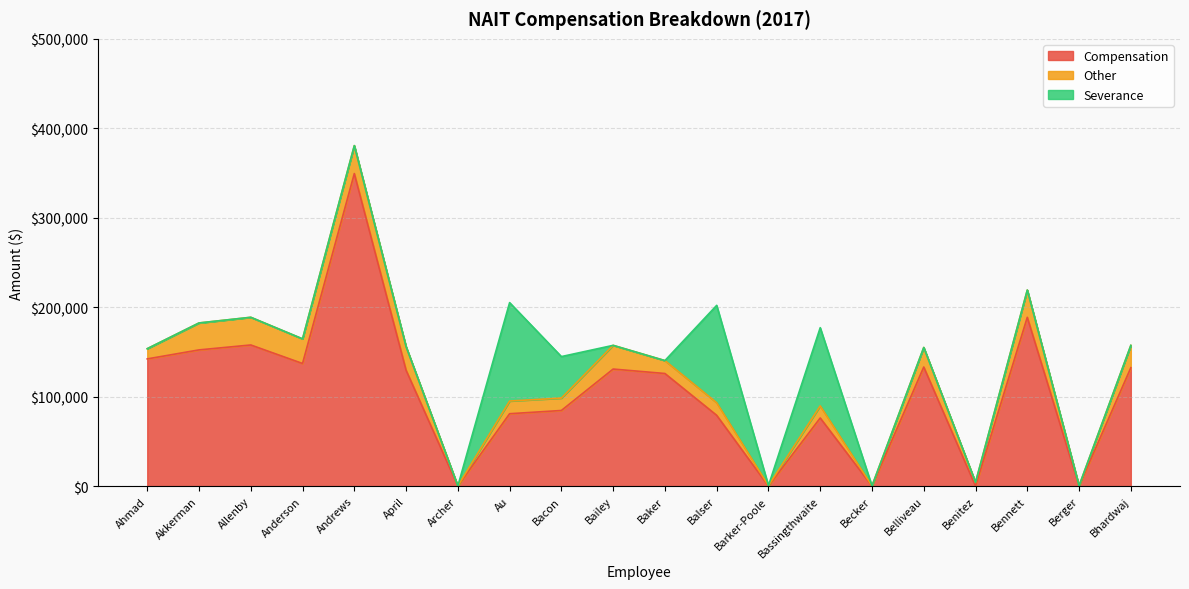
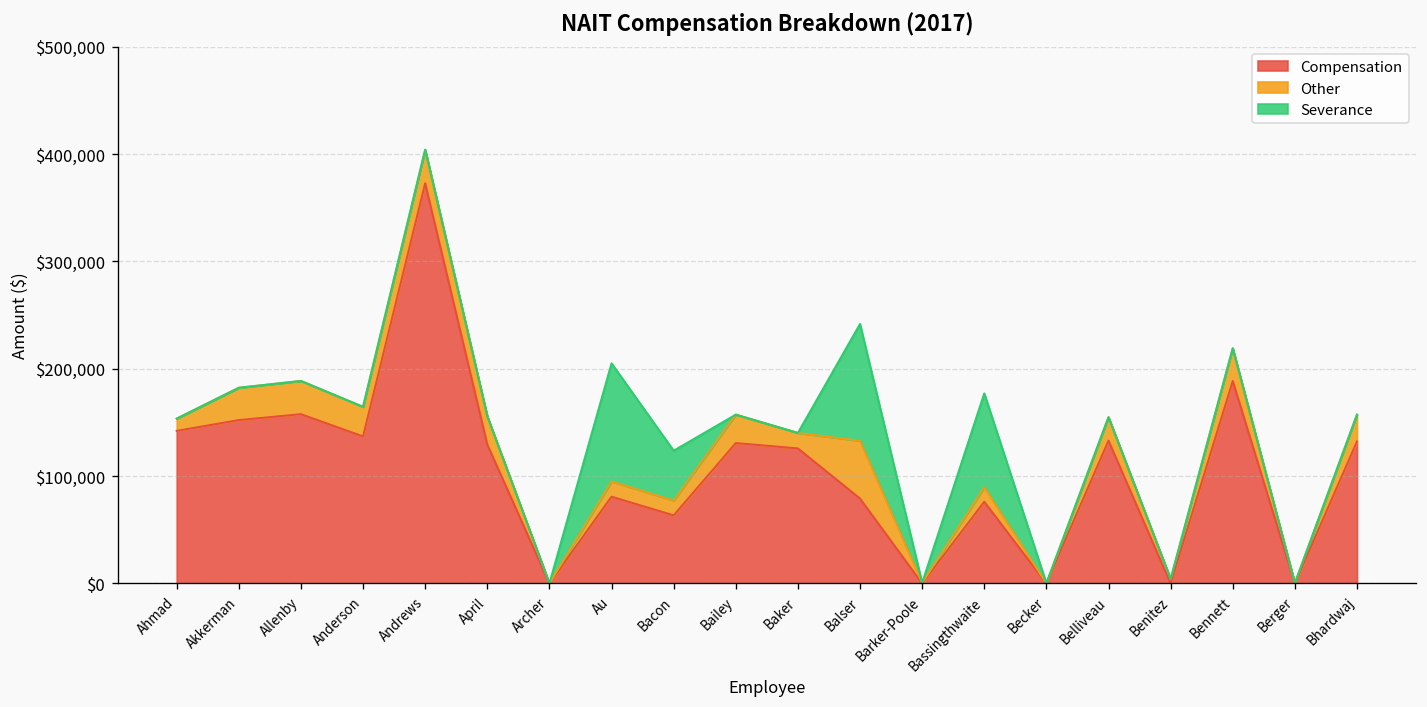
Compensation, Andrews: $350,000 -> $370,000
Compensation, Bacon: $80,000 -> $60,000
Other, Balser: $10,000 -> $50,000
